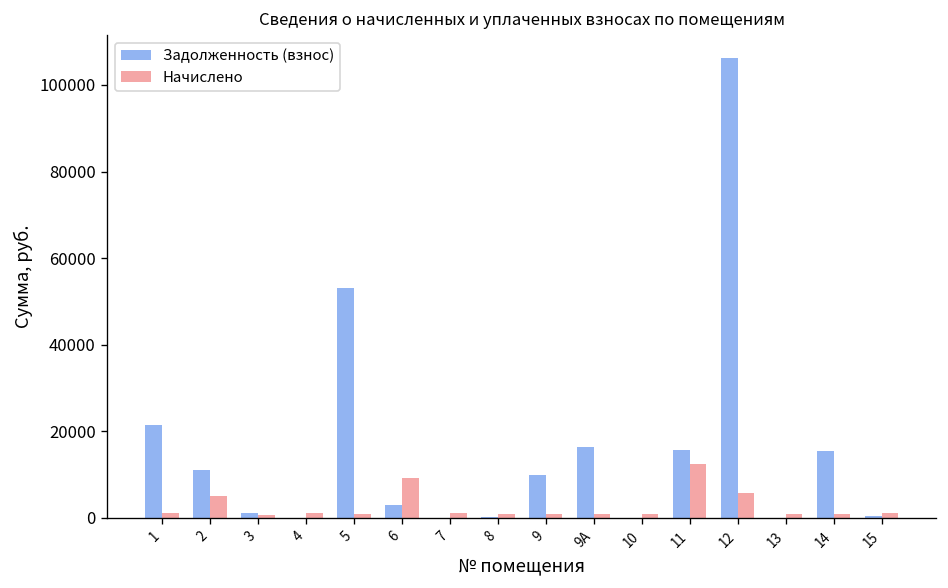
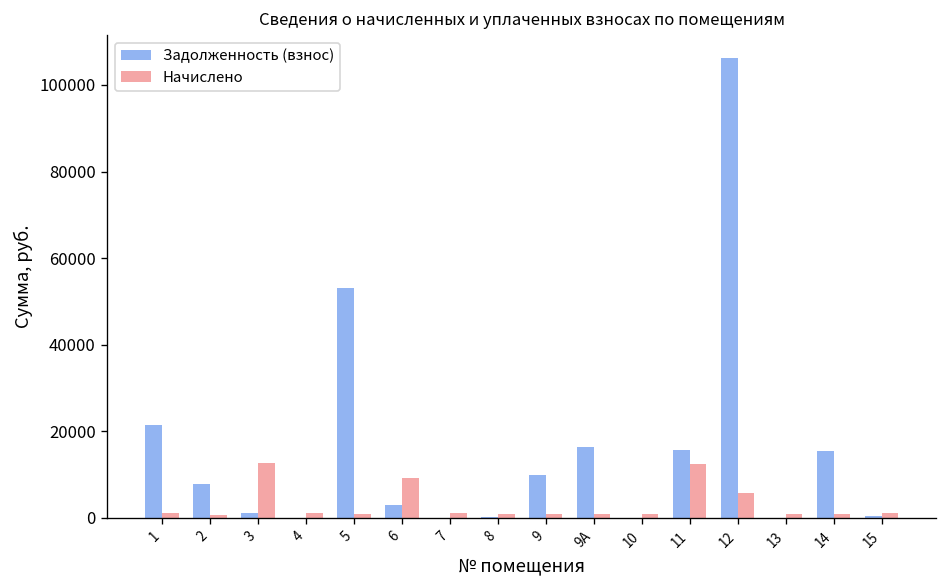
Задолженность (взнос), 2: 11000 -> 8000
Начислено, 2: 5000 -> 1000
Начислено, 3: 1000 -> 13000
